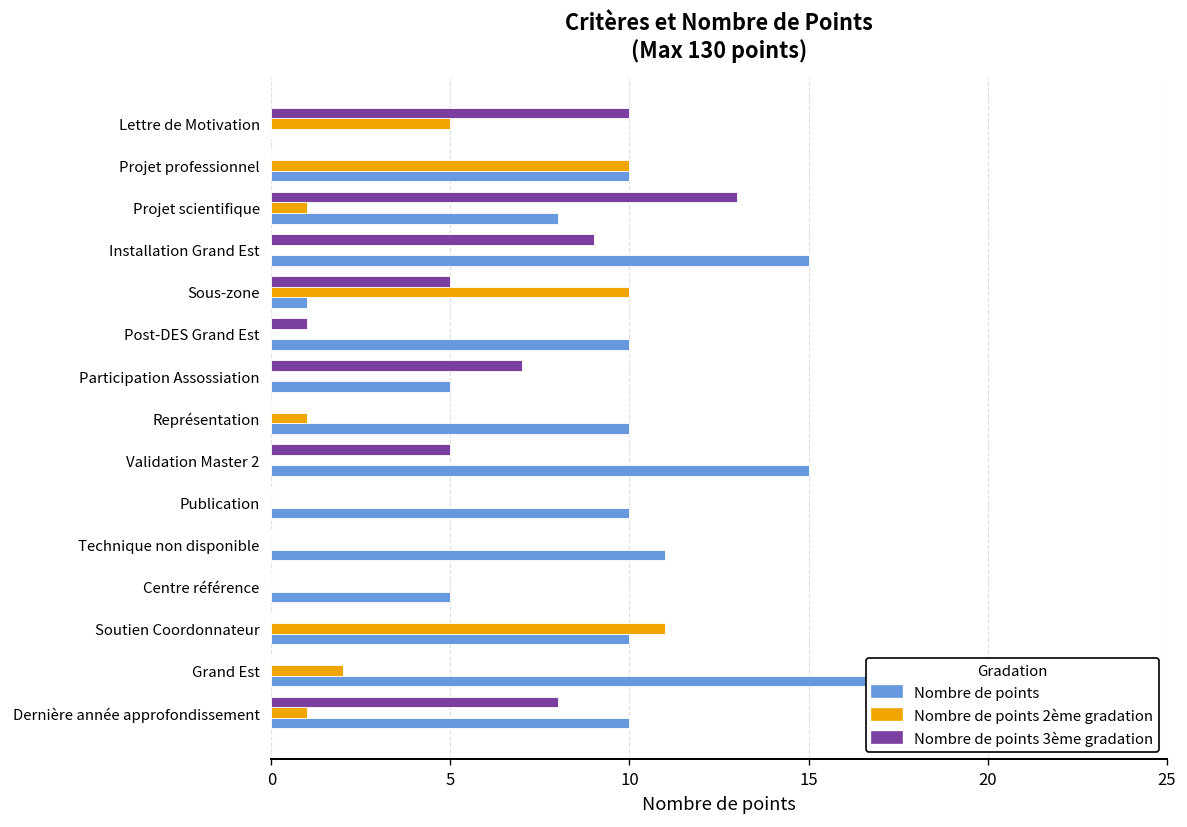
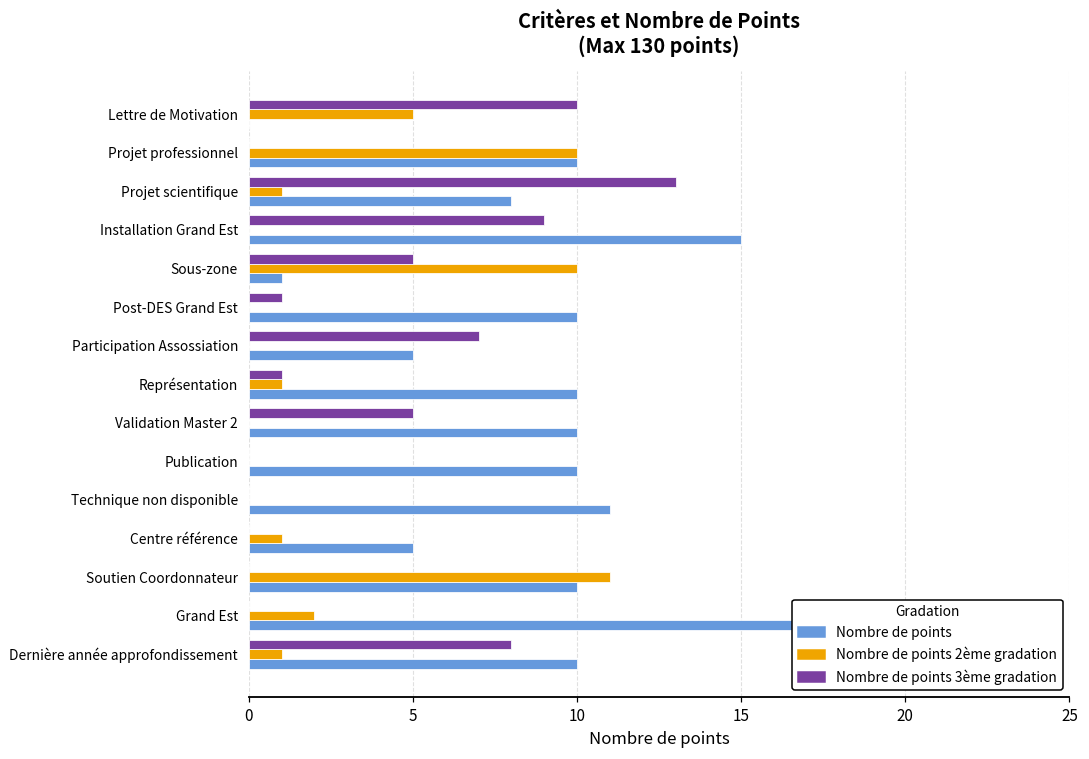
Nombre de points 3ème gradation, Représentation: 0 -> 1
Nombre de points, Validation Master 2: 15 -> 10
Nombre de points 2ème gradation, Centre référence: 0 -> 1
